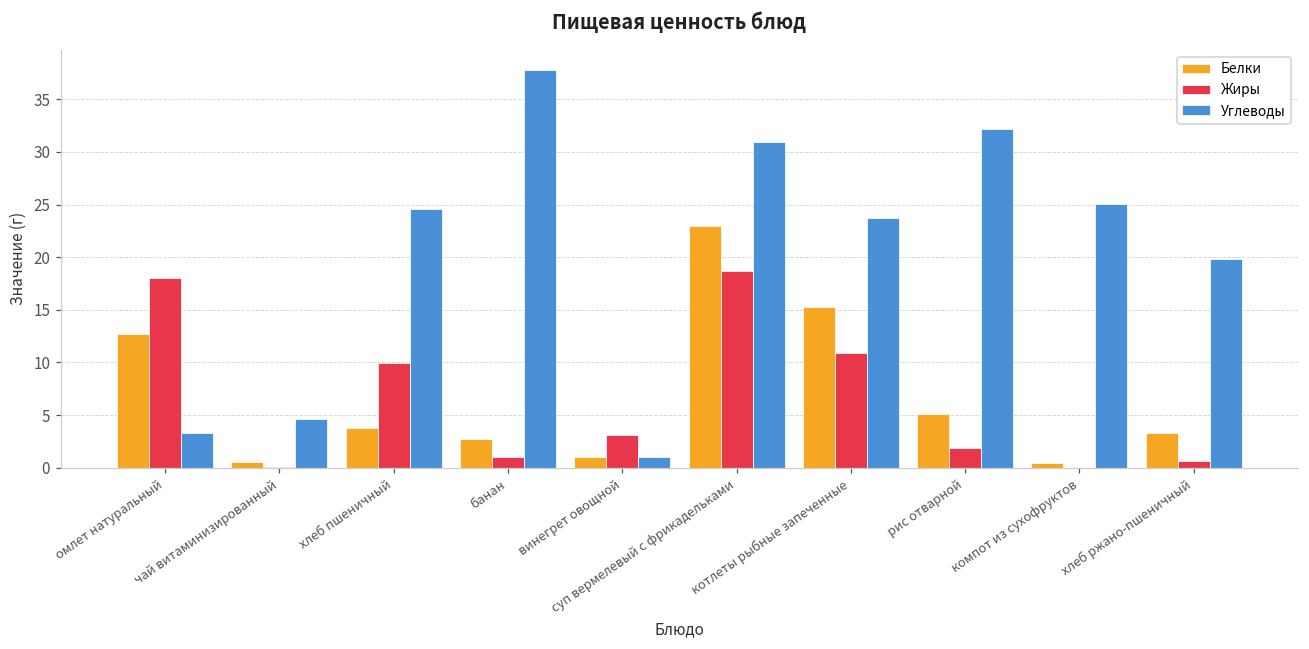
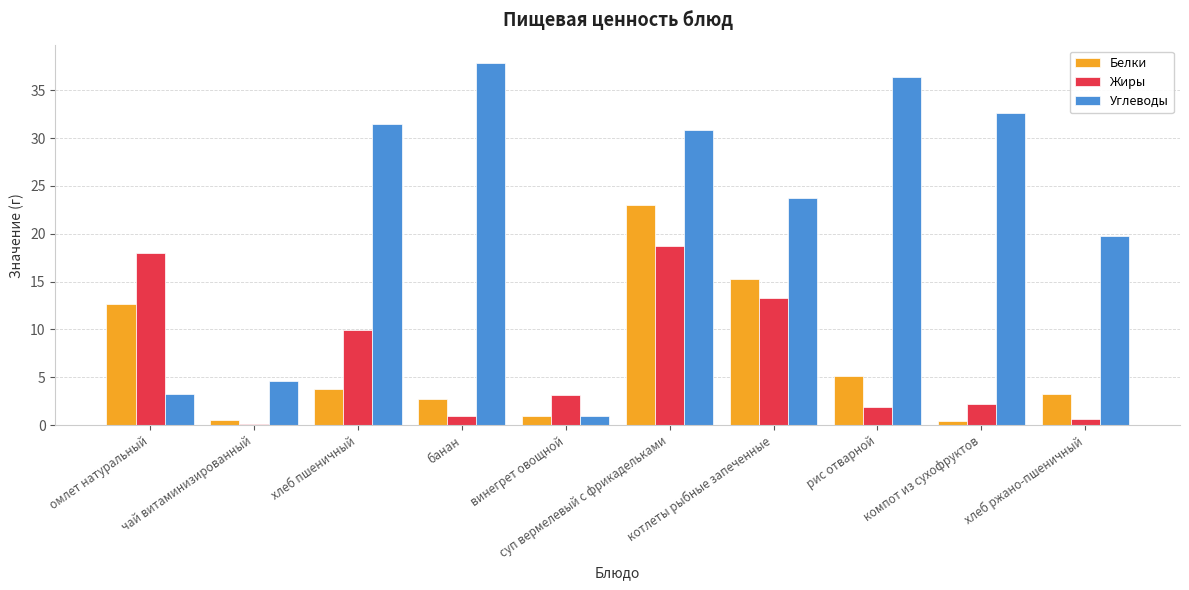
Углеводы, хлеб пшеничный: 25 -> 32
Жиры, котлеты рыбные запеченные: 11 -> 13
Углеводы, рис отварной: 32 -> 36
Жиры, компот из сухофруктов: 0 -> 2
Углеводы, компот из сухофруктов: 25 -> 33
